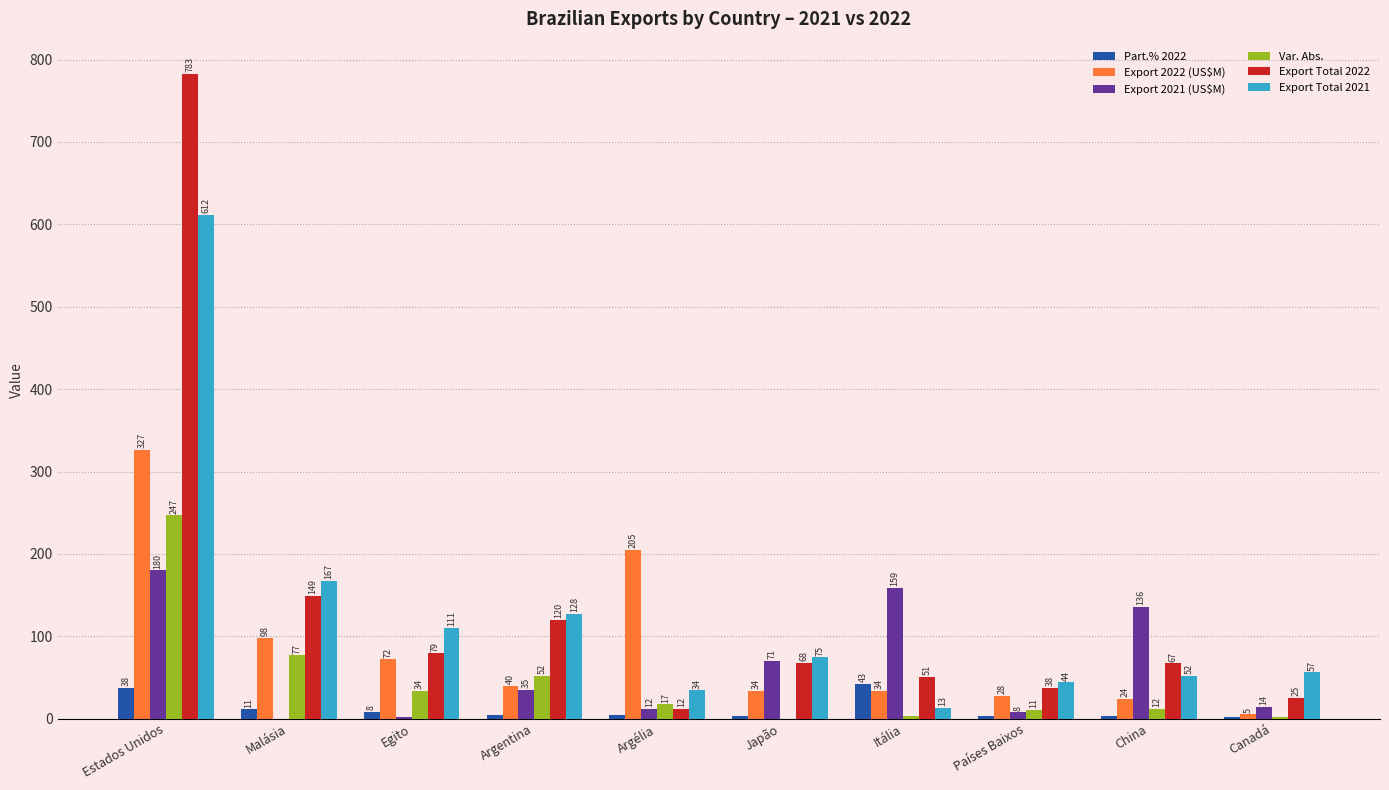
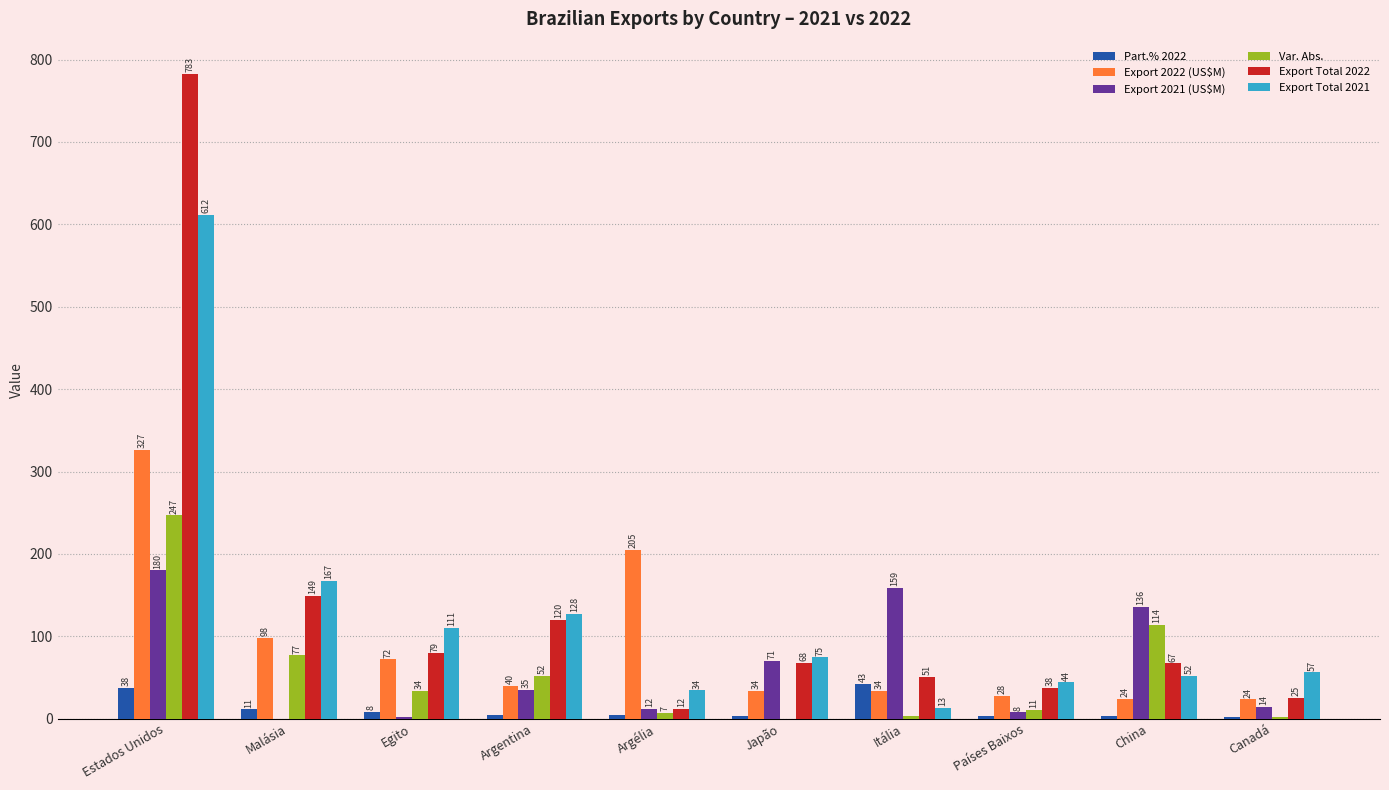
Var. Abs., Argélia: 17 -> 7
Var. Abs., China: 12 -> 114
Export 2022 (US$M), Canadá: 5 -> 24
